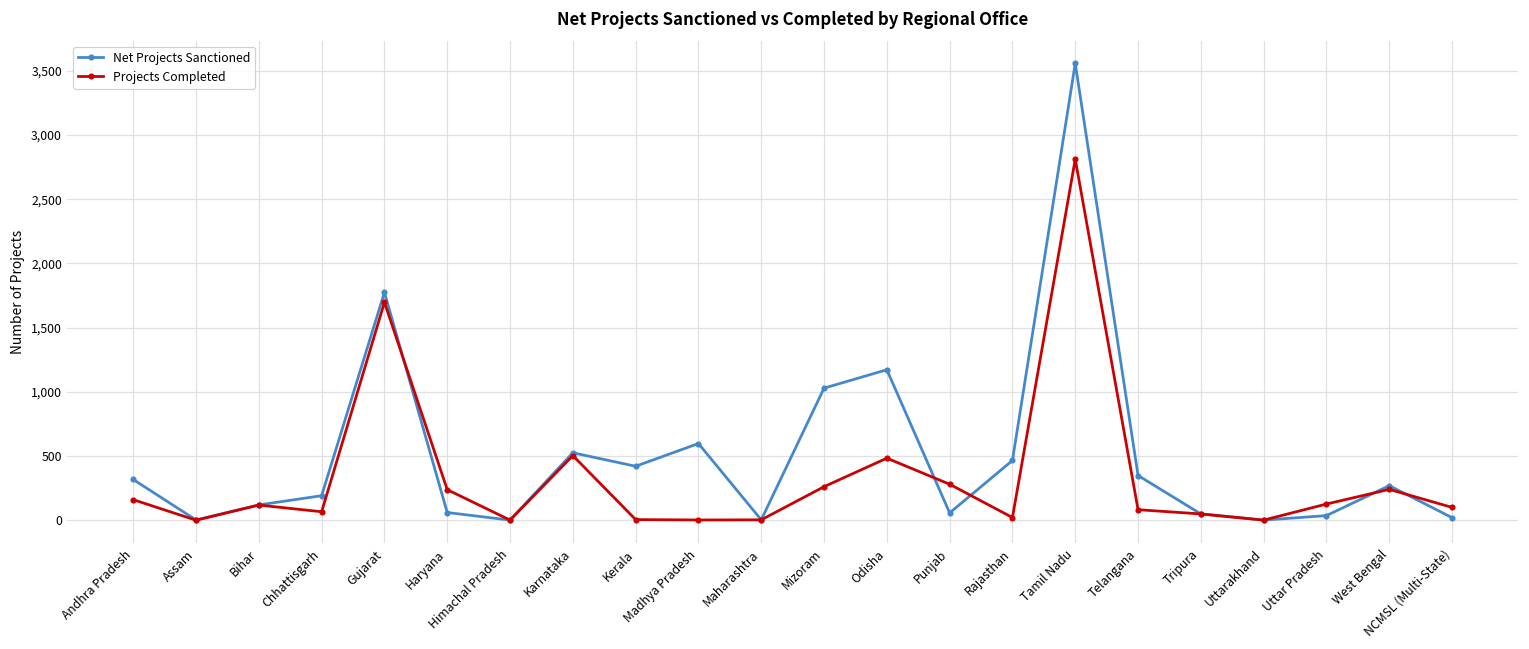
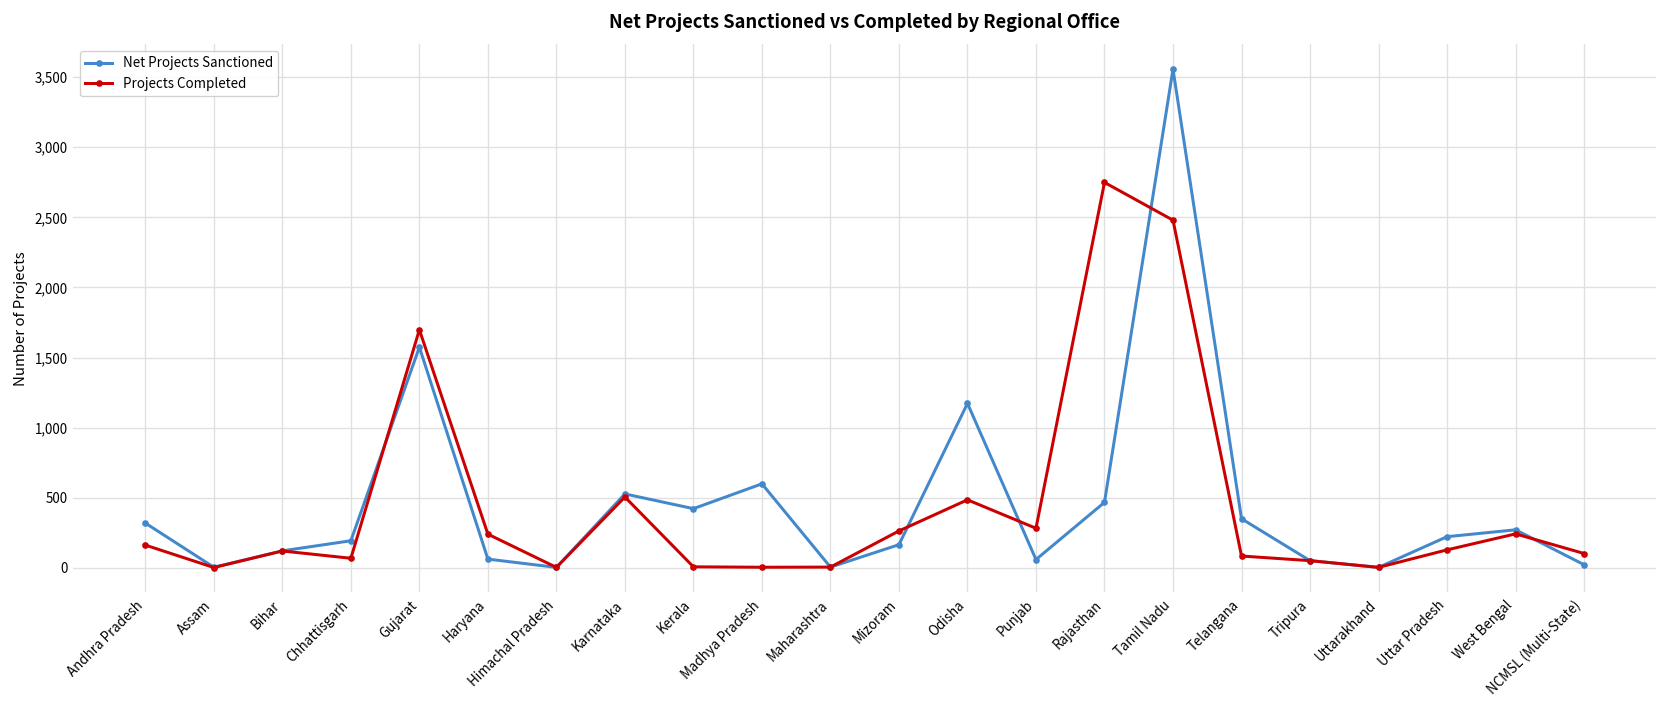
Net Projects Sanctioned, Gujarat: 1,780 -> 1,570
Net Projects Sanctioned, Mizoram: 1,030 -> 170
Projects Completed, Rajasthan: 20 -> 2,750
Projects Completed, Tamil Nadu: 2,810 -> 2,480
Net Projects Sanctioned, Uttar Pradesh: 40 -> 220
